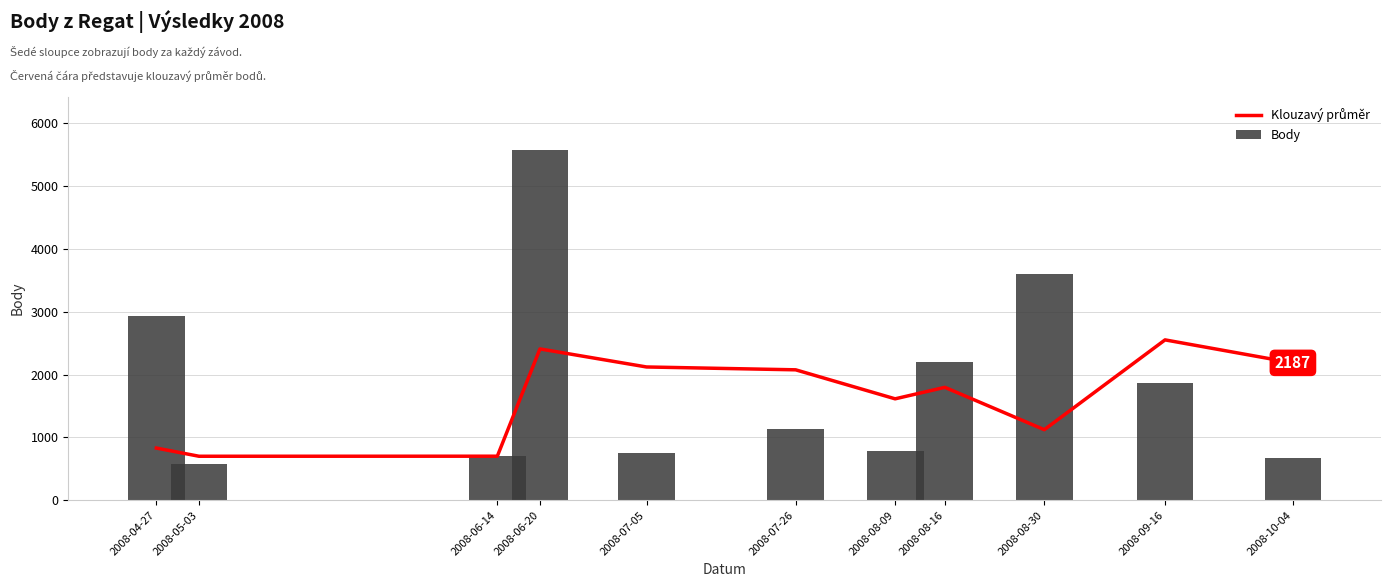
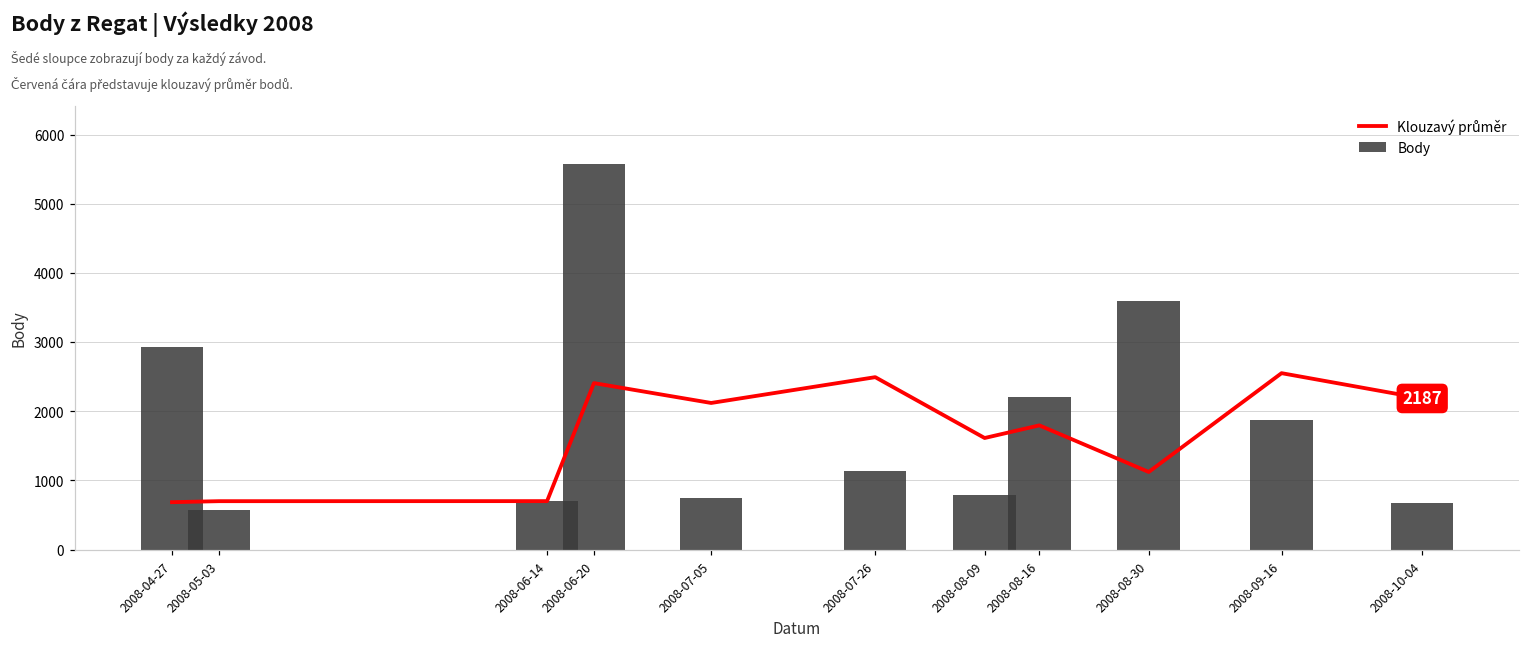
Klouzavý průměr, 2008-04-27: 800 -> 700
Klouzavý průměr, 2008-07-26: 2100 -> 2500
